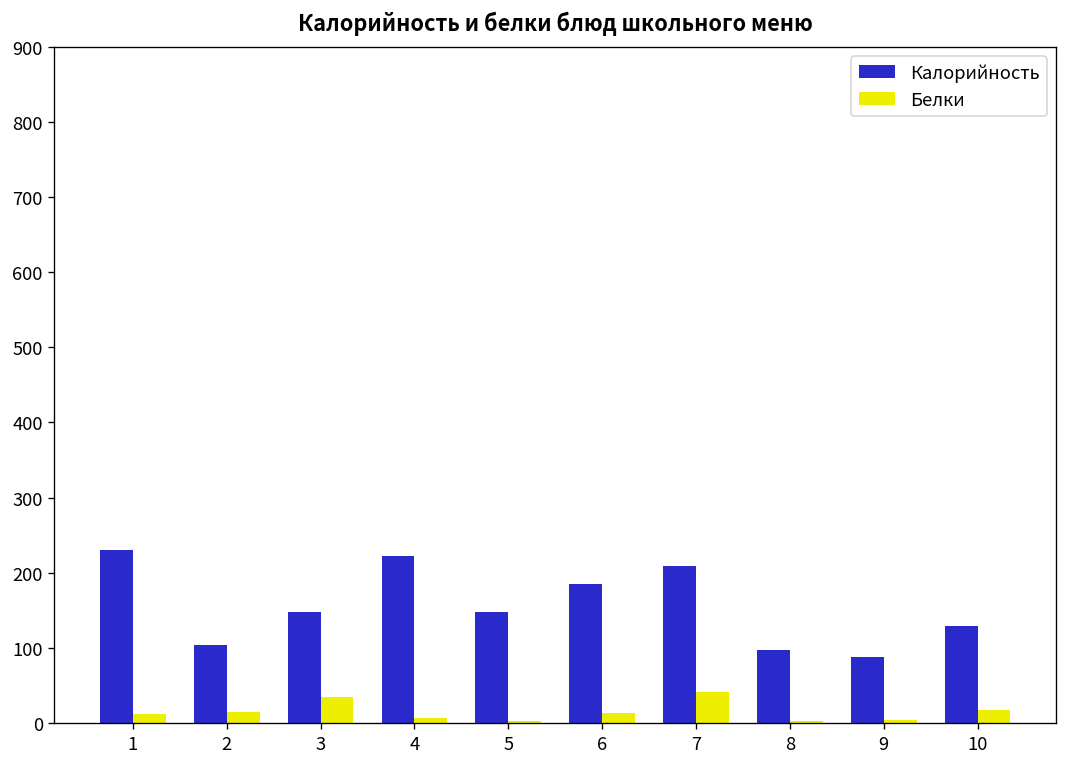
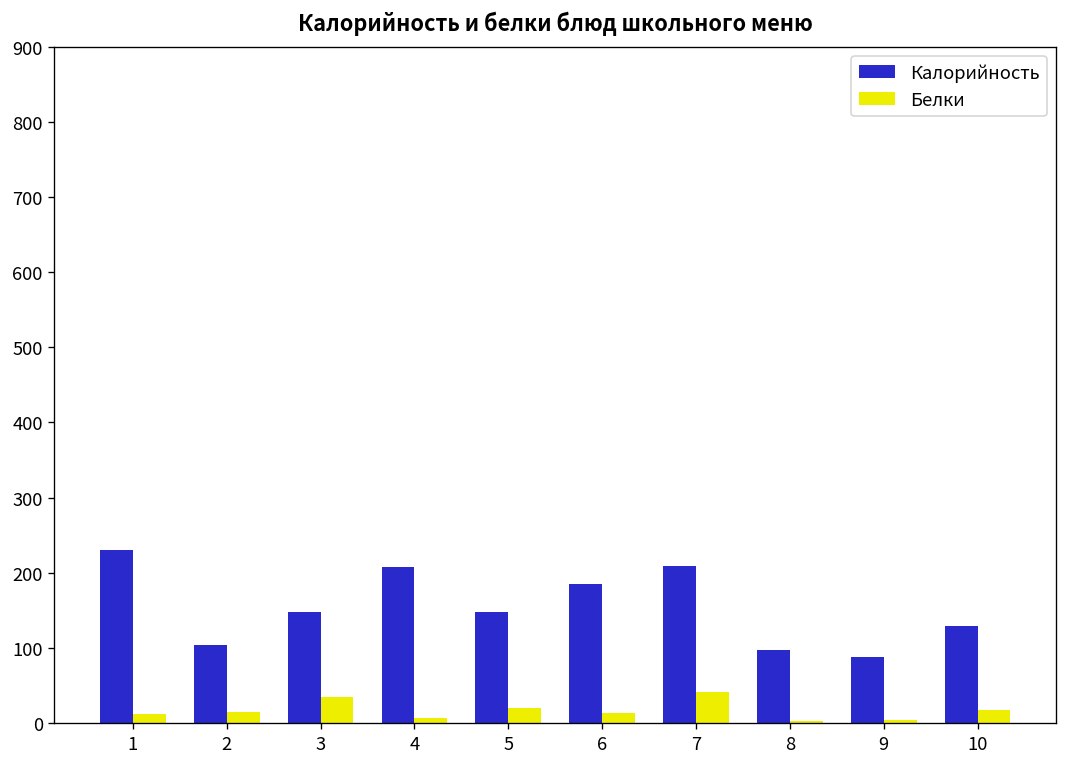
Калорийность, 4: 220 -> 210
Белки, 5: 0 -> 20
